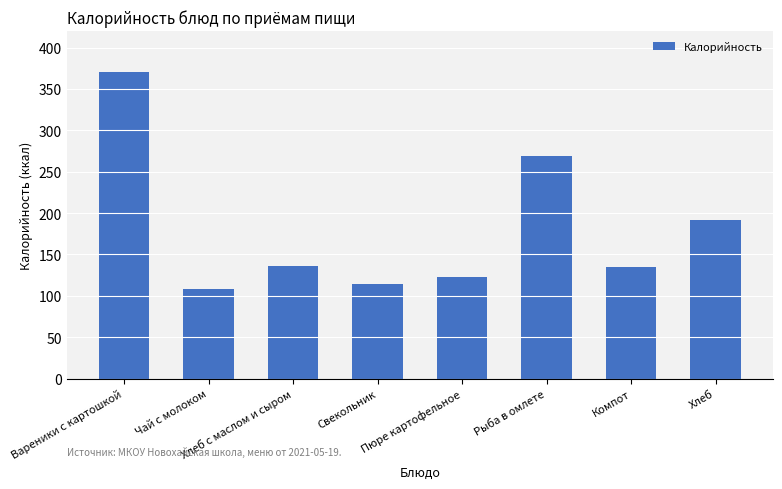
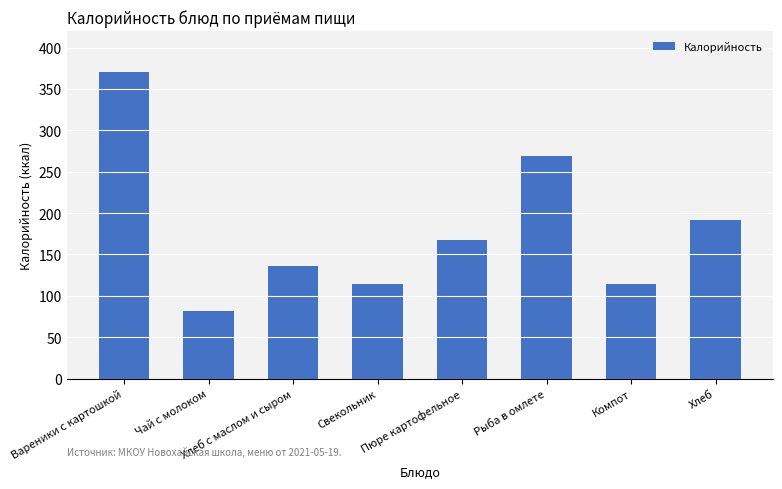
Чай с молоком: 110 -> 80
Пюре картофельное: 120 -> 170
Компот: 140 -> 110
